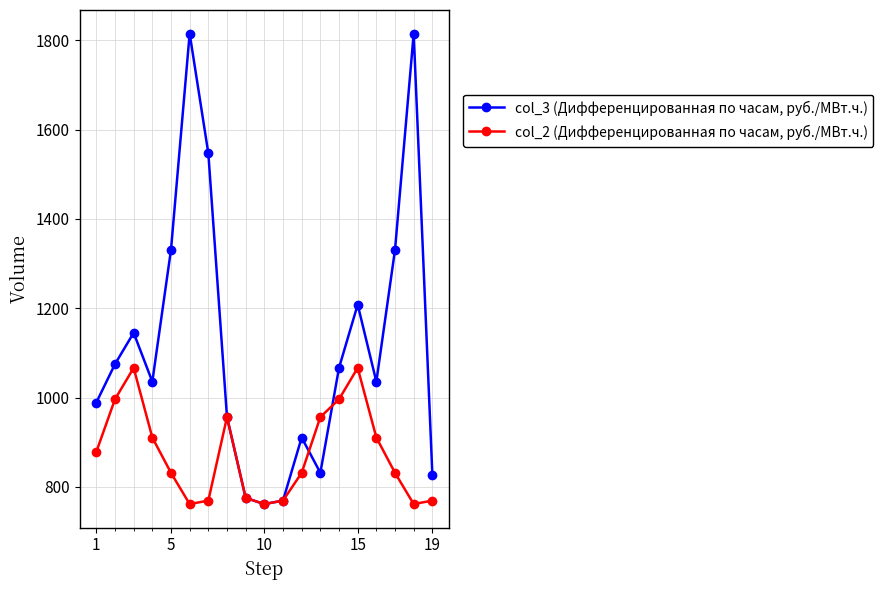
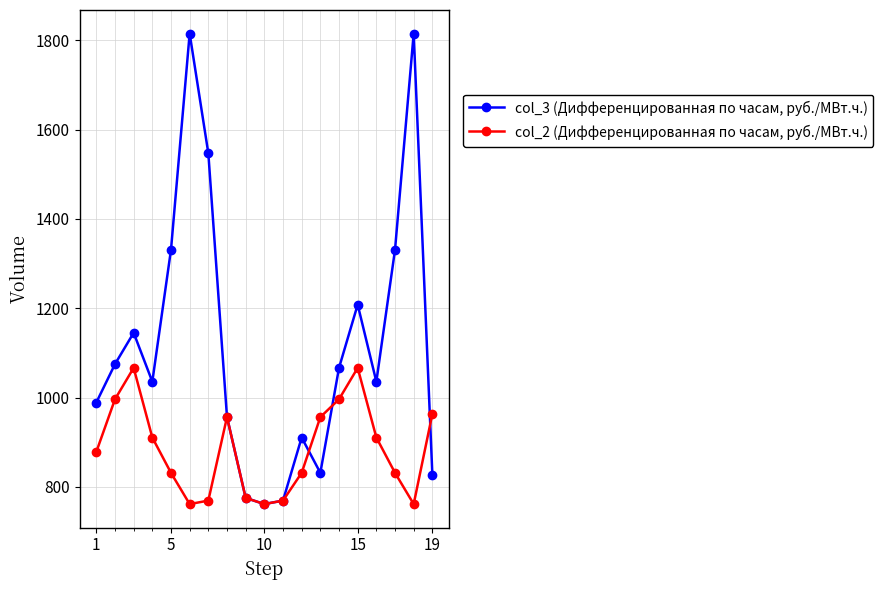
col_2 (Дифференцированная по часам, руб./МВт.ч.), 19: 770 -> 960
